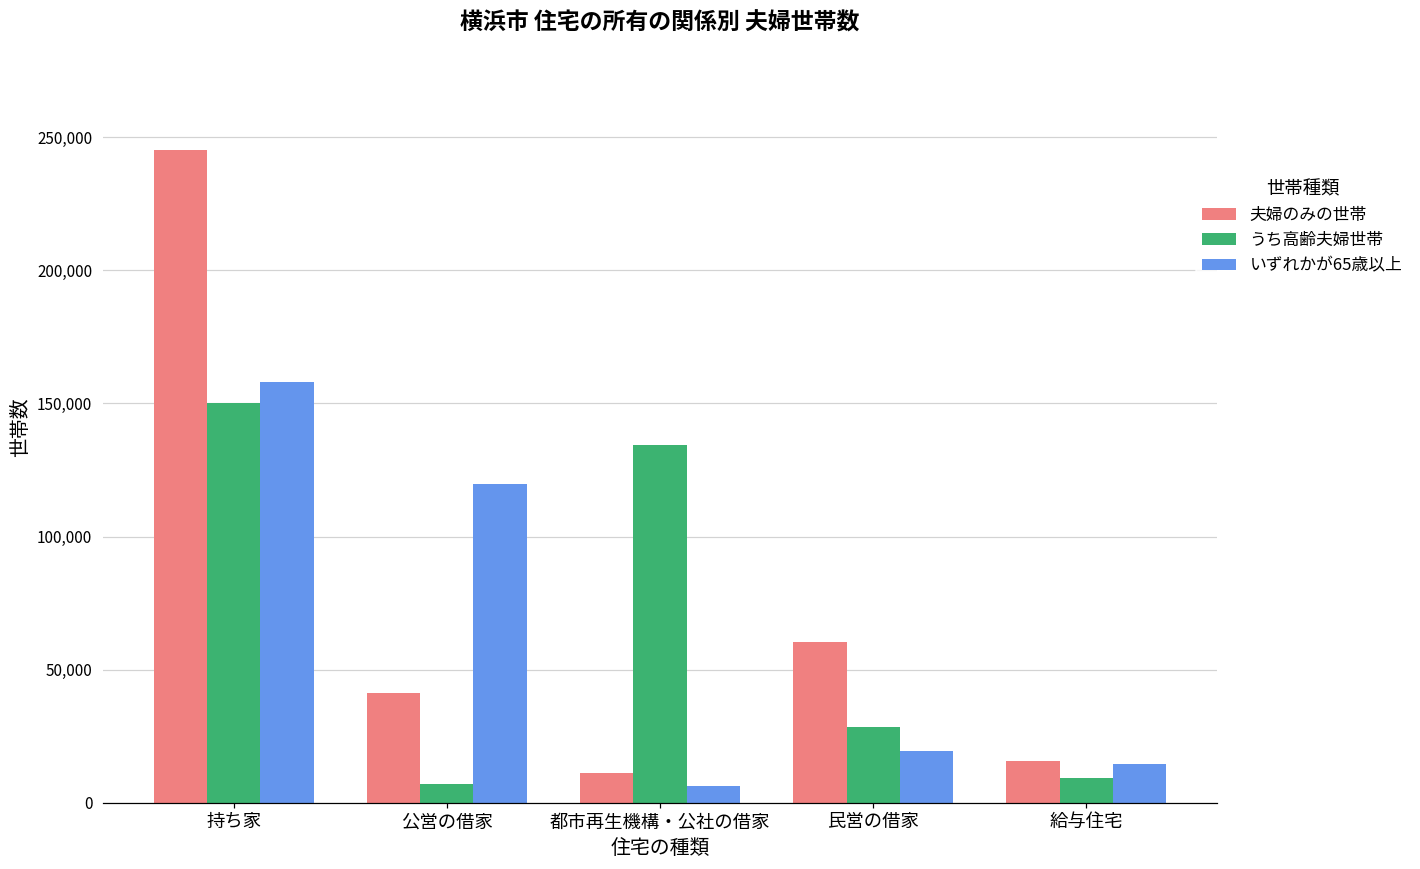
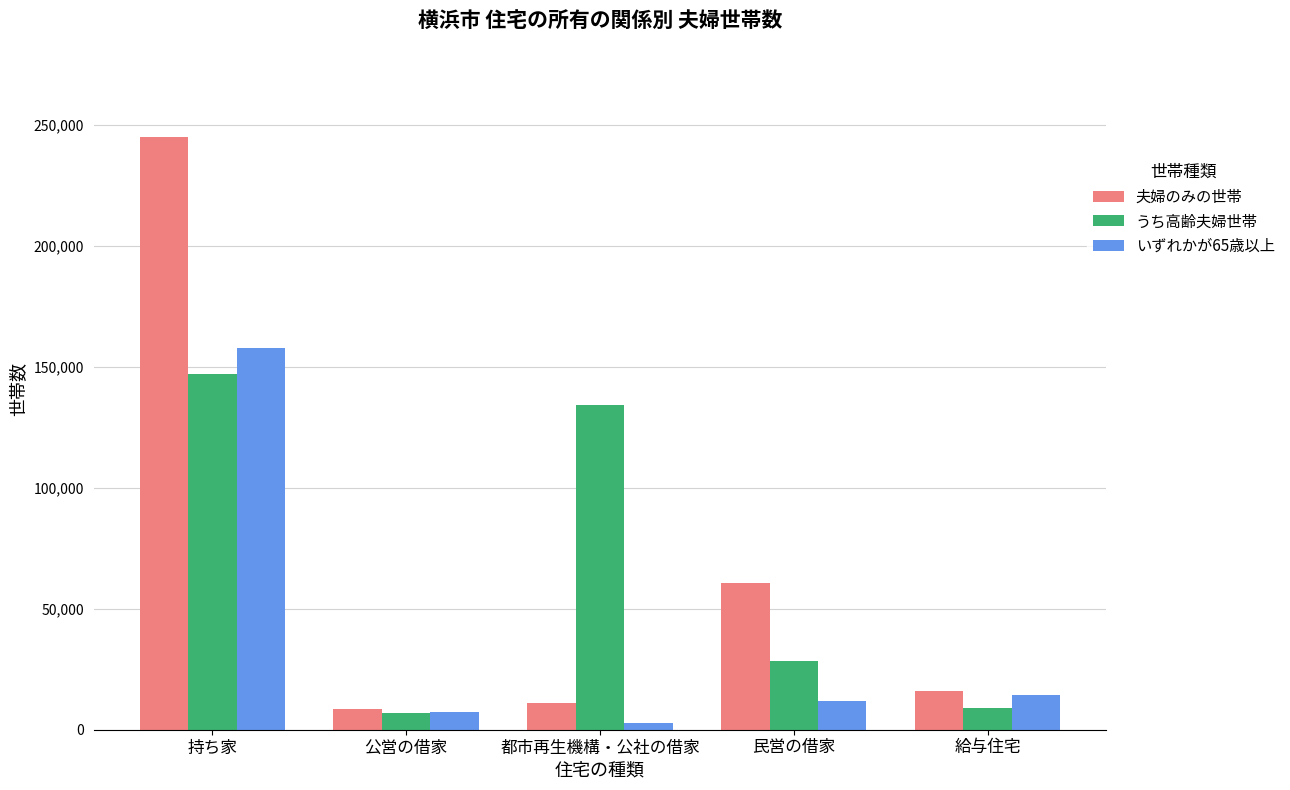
うち高齢夫婦世帯, 持ち家: 150,000 -> 147,000
夫婦のみの世帯, 公営の借家: 41,000 -> 9,000
いずれかが65歳以上, 公営の借家: 120,000 -> 7,000
いずれかが65歳以上, 都市再生機構・公社の借家: 6,000 -> 3,000
いずれかが65歳以上, 民営の借家: 19,000 -> 12,000
